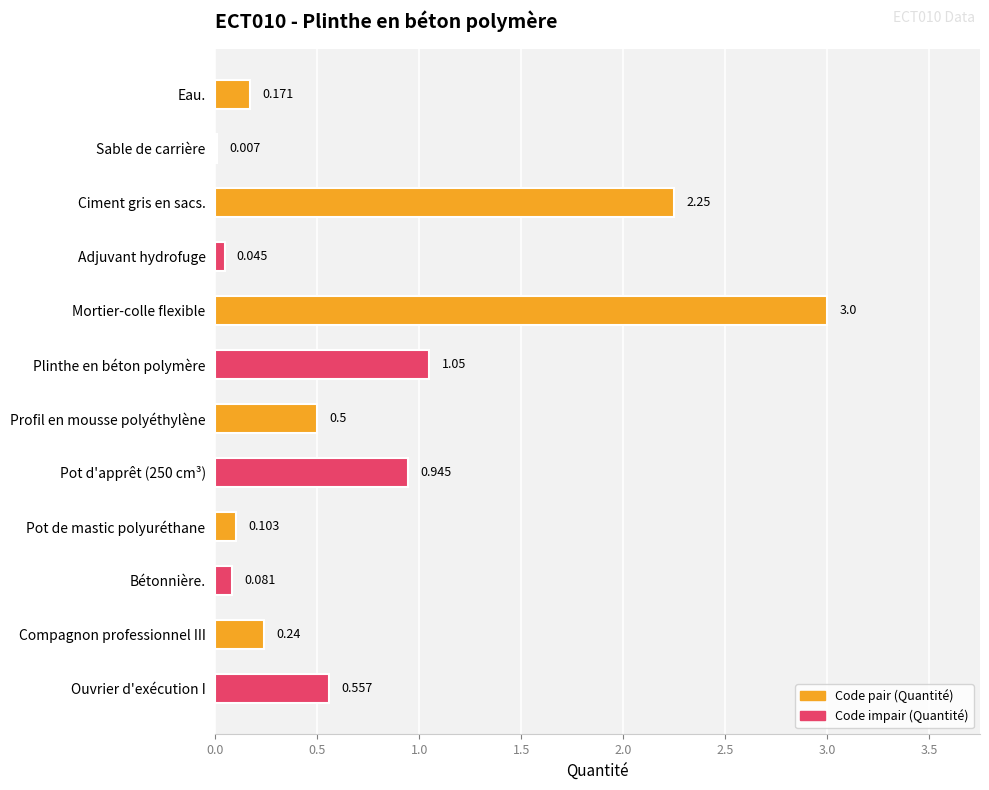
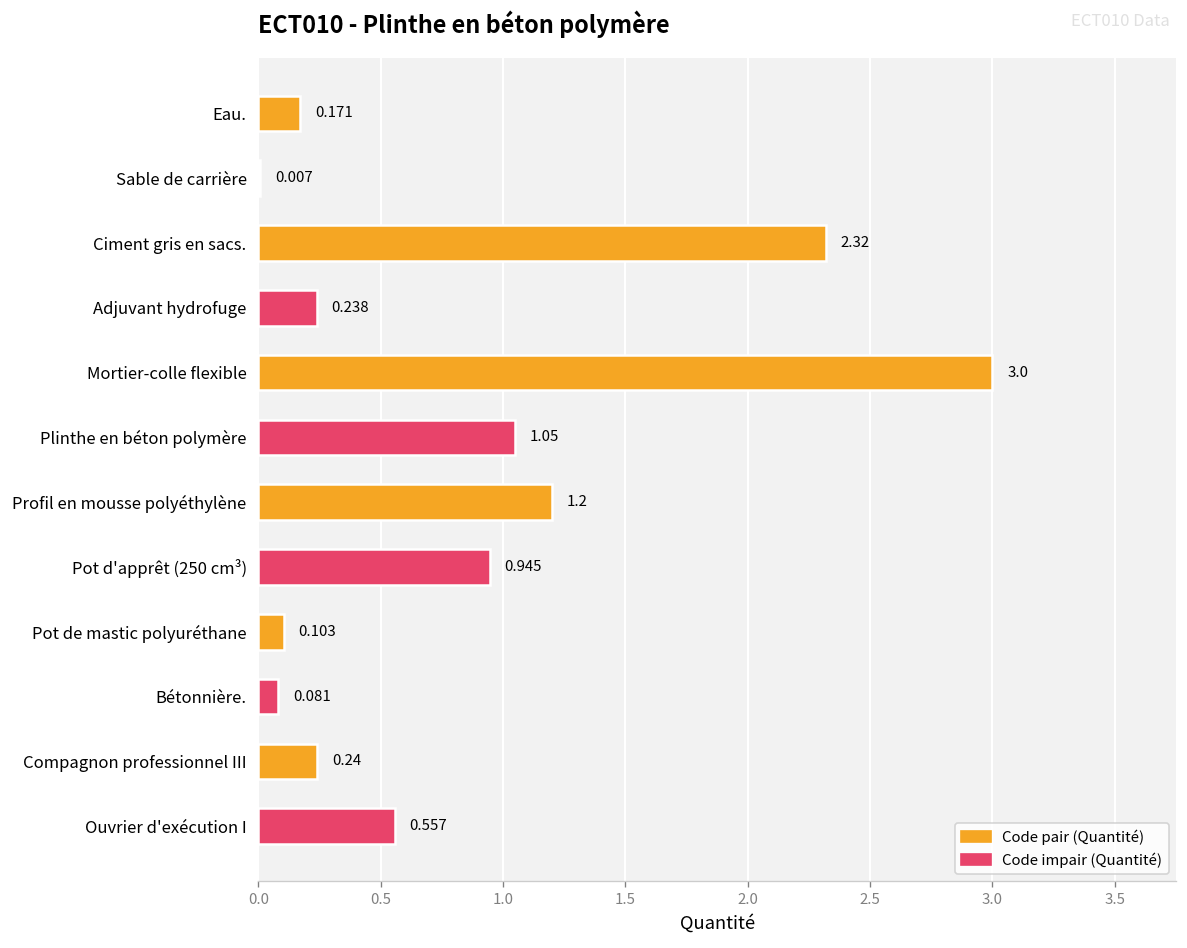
Ciment gris en sacs.: 2.25 -> 2.32
Adjuvant hydrofuge: 0.045 -> 0.238
Profil en mousse polyéthylène: 0.5 -> 1.2
